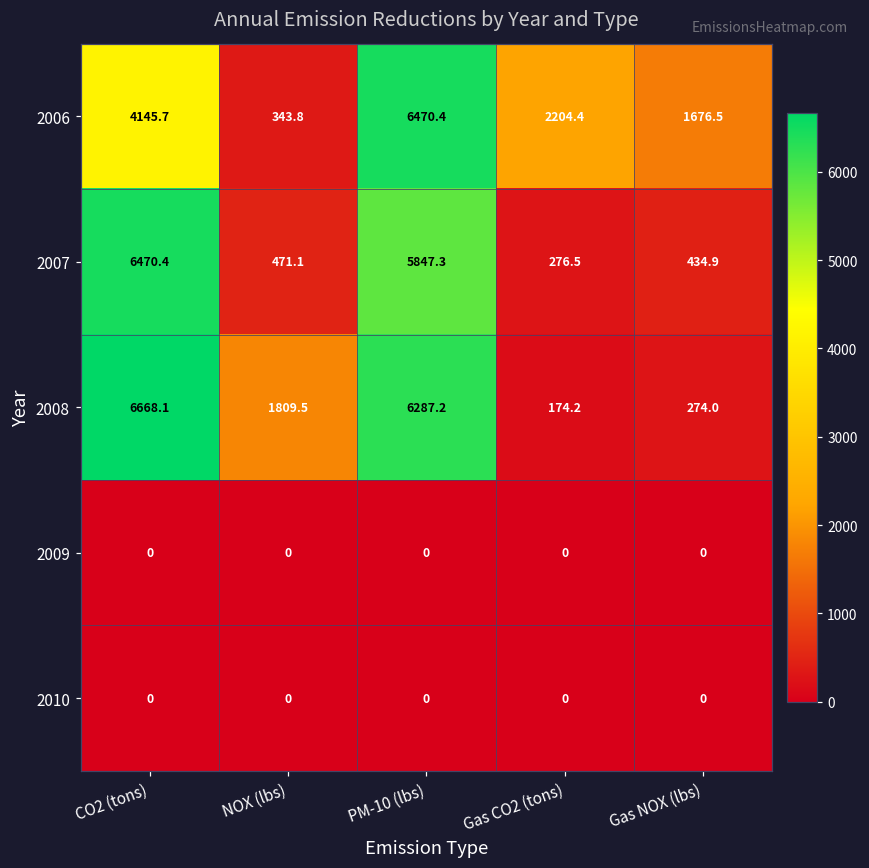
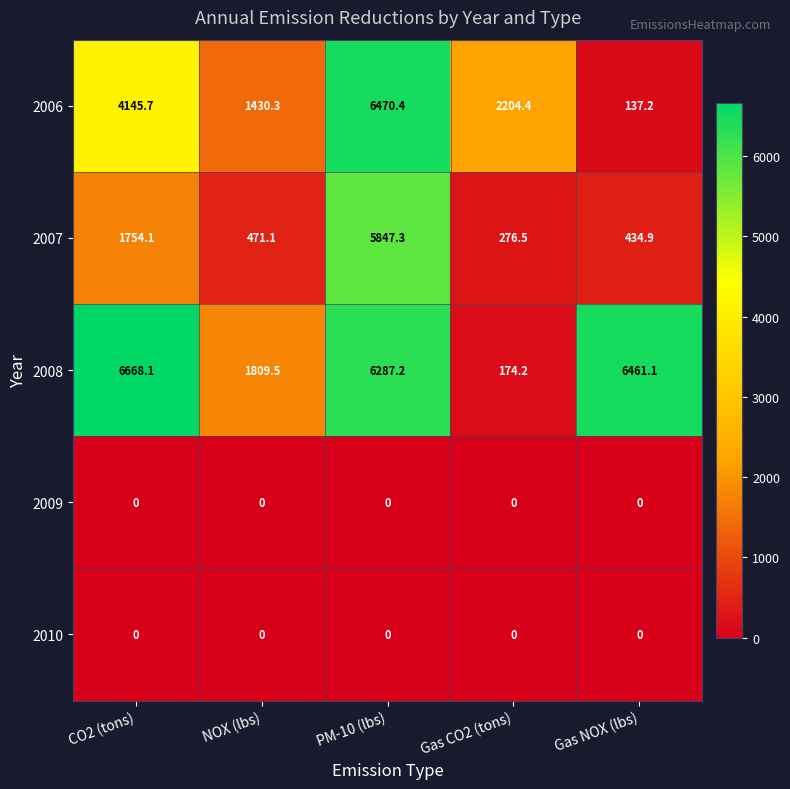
2006, NOX (lbs): 343.8 -> 1430.3
2006, Gas NOX (lbs): 1676.5 -> 137.2
2007, CO2 (tons): 6470.4 -> 1754.1
2008, Gas NOX (lbs): 274.0 -> 6461.1
